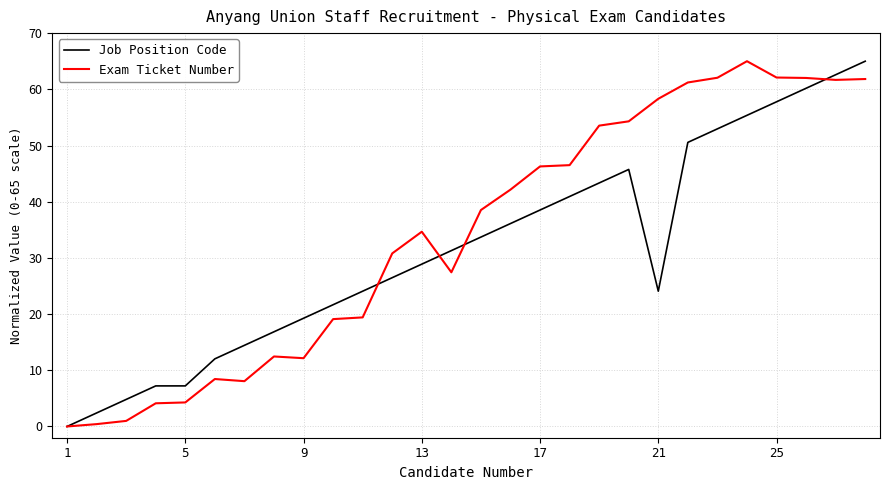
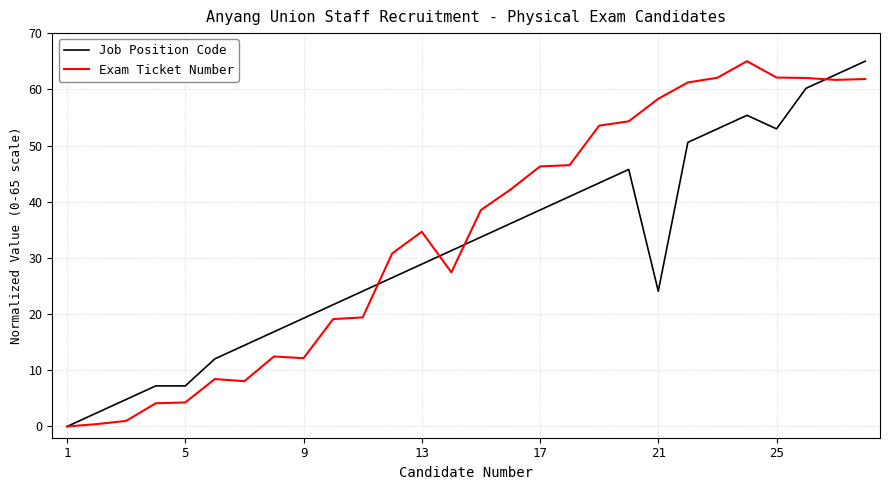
Job Position Code, 25: 58 -> 53
